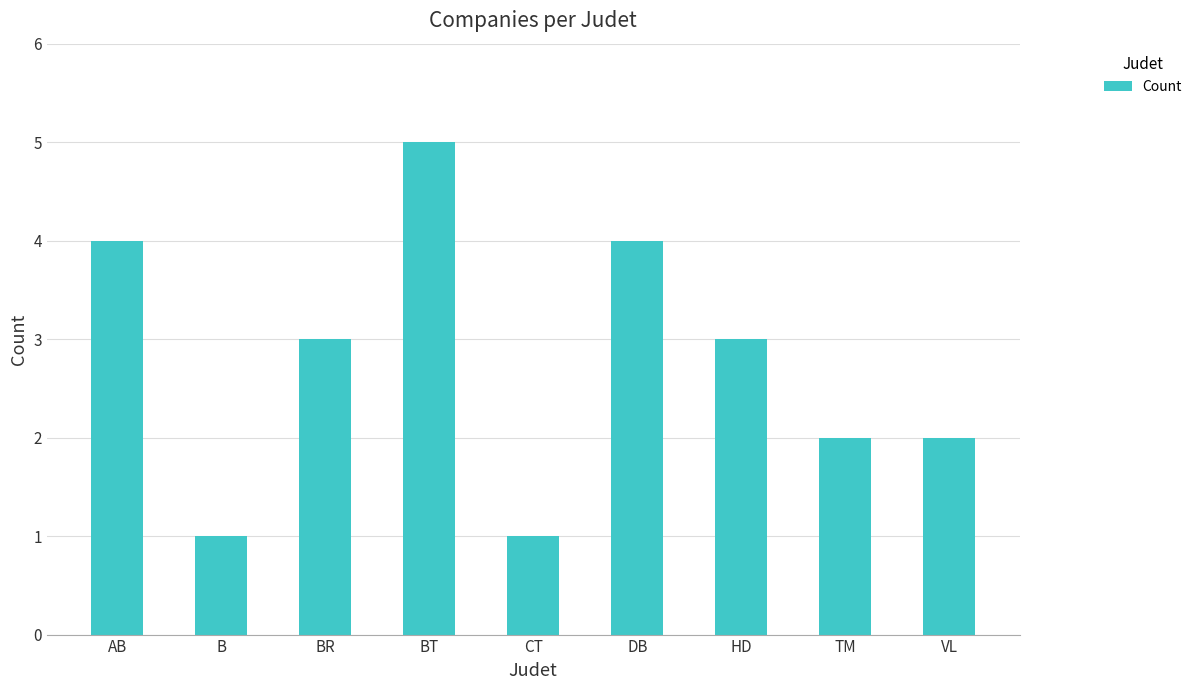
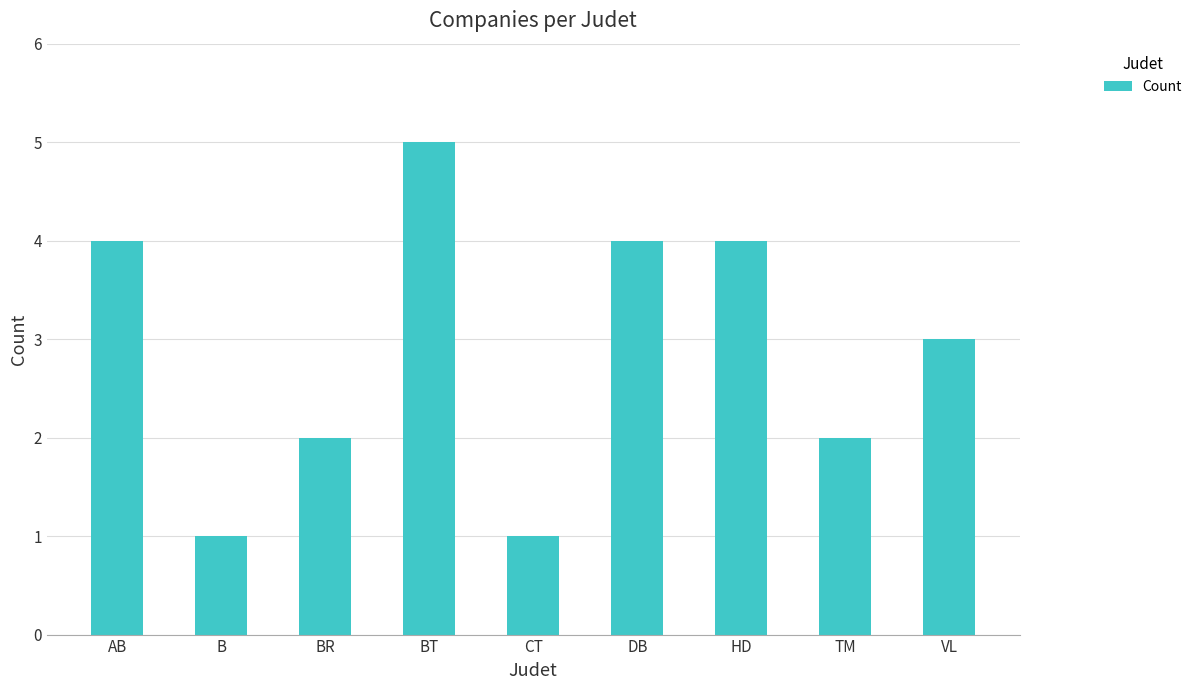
BR: 3 -> 2
HD: 3 -> 4
VL: 2 -> 3
